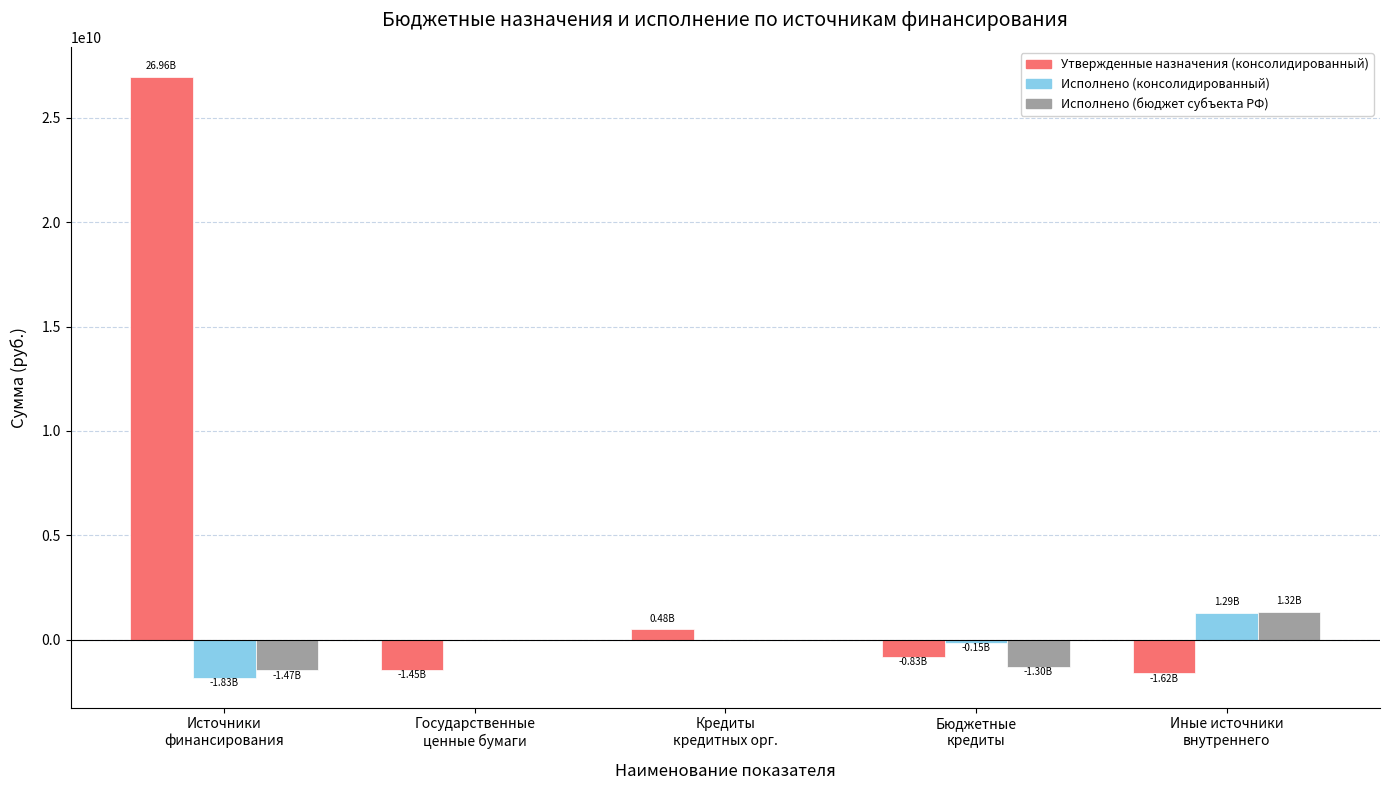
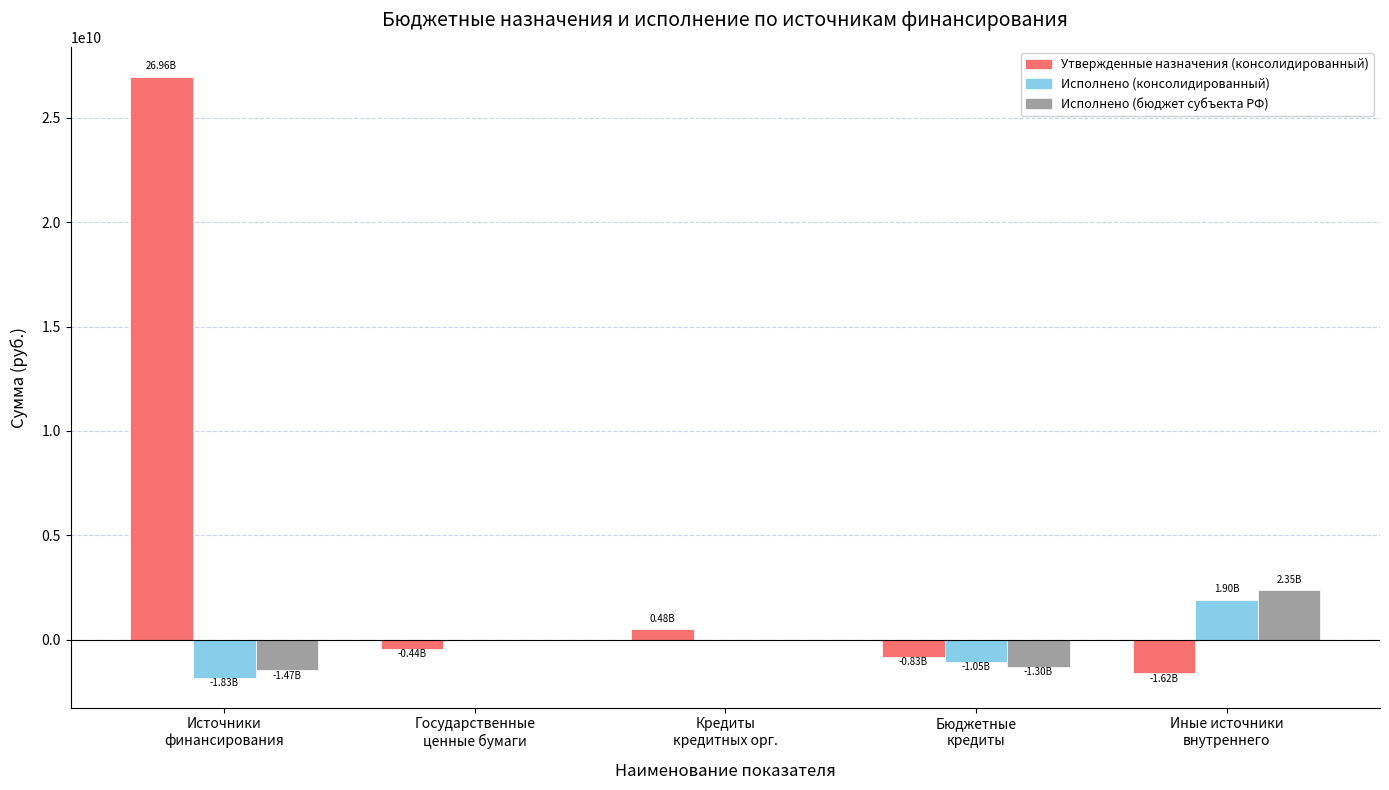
Утвержденные назначения (консолидированный), Государственные ценные бумаги: -1.45B -> -0.44B
Исполнено (консолидированный), Бюджетные кредиты: -0.15B -> -1.05B
Исполнено (консолидированный), Иные источники внутреннего: 1.29B -> 1.90B
Исполнено (бюджет субъекта РФ), Иные источники внутреннего: 1.32B -> 2.35B
